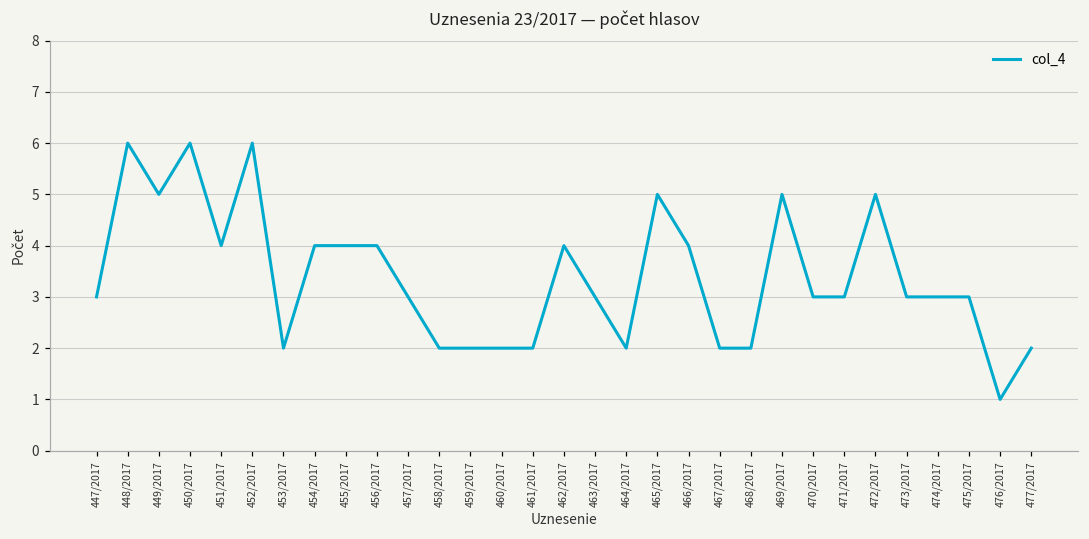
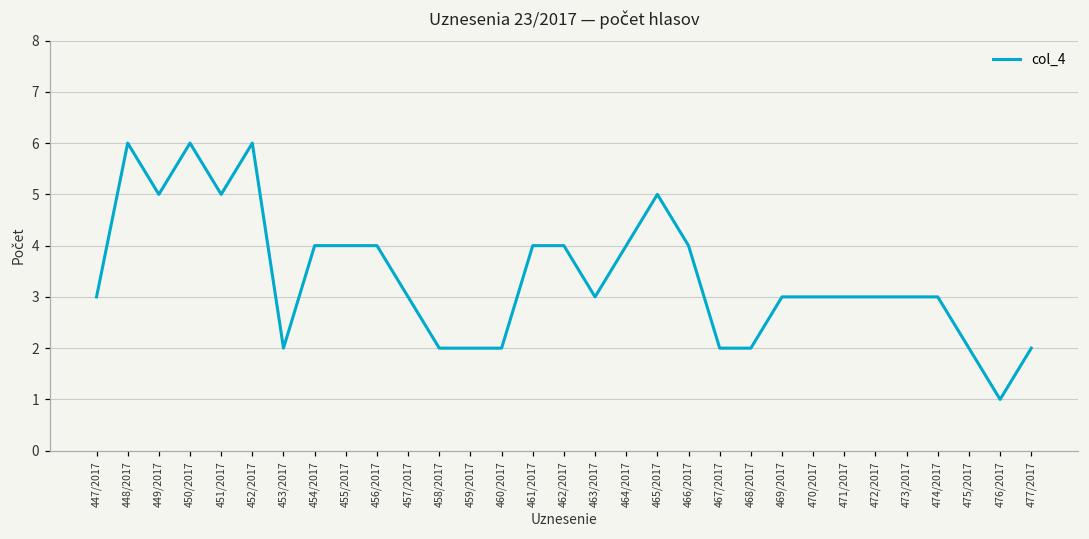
451/2017: 4 -> 5
461/2017: 2 -> 4
464/2017: 2 -> 4
469/2017: 5 -> 3
472/2017: 5 -> 3
475/2017: 3 -> 2
